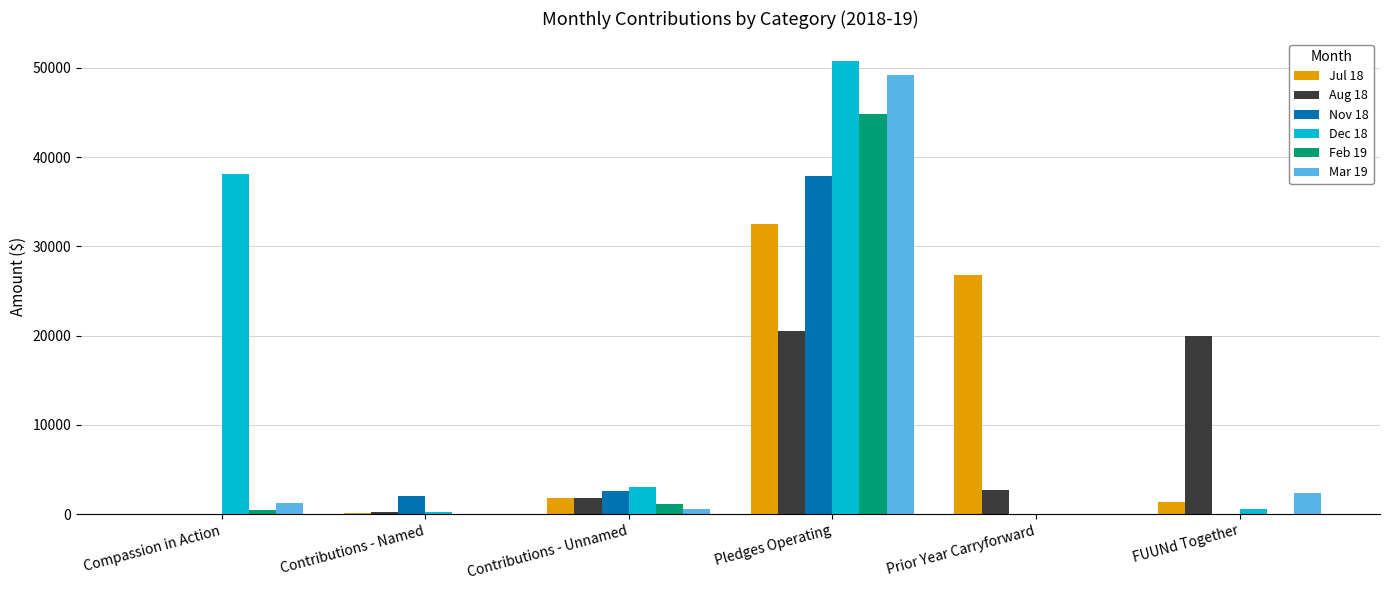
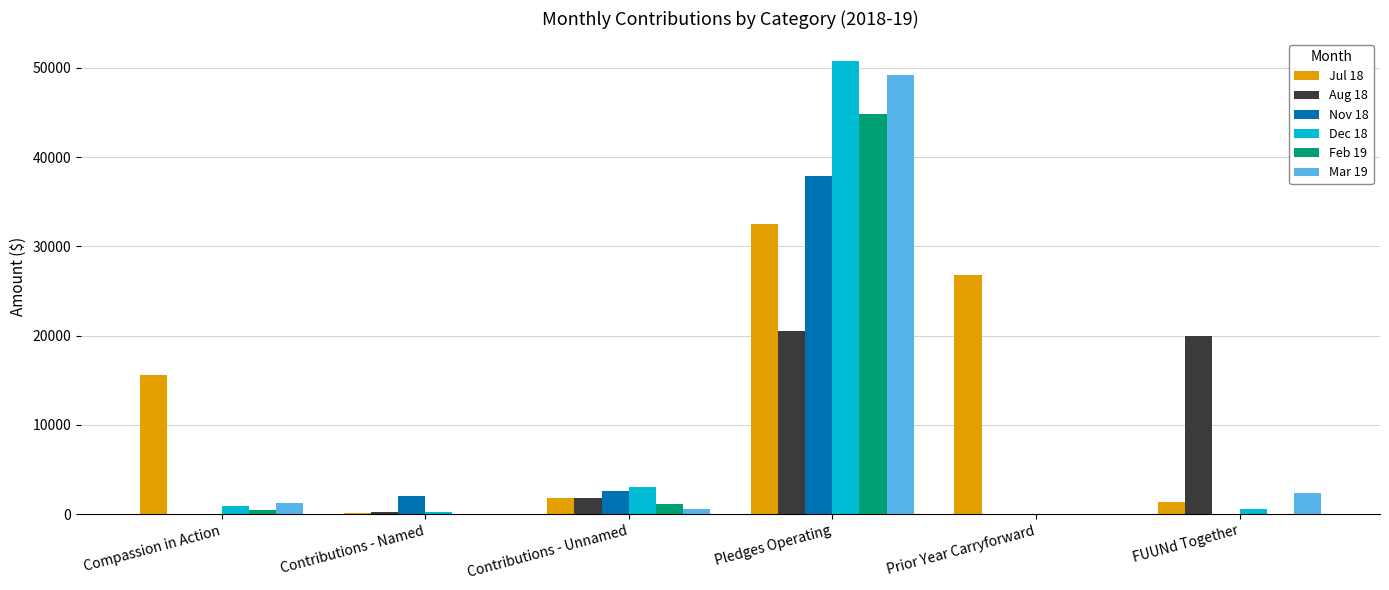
Jul 18, Compassion in Action: 0 -> 16000
Dec 18, Compassion in Action: 38000 -> 1000
Aug 18, Prior Year Carryforward: 3000 -> 0
